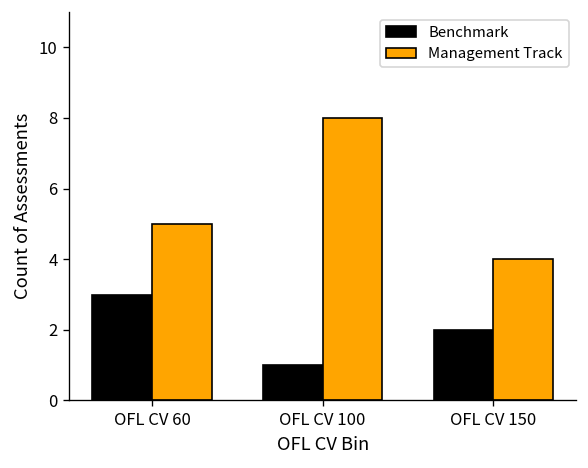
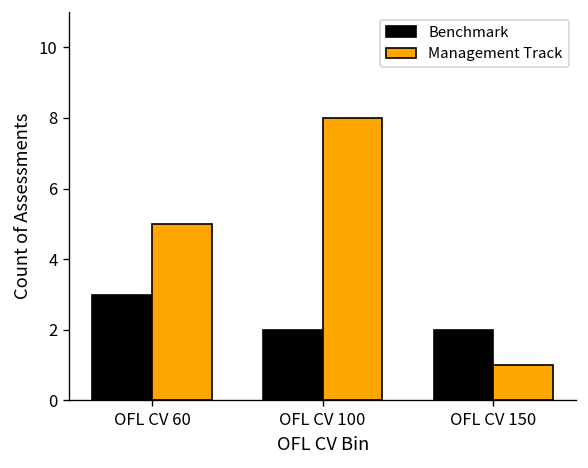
Benchmark, OFL CV 100: 1 -> 2
Management Track, OFL CV 150: 4 -> 1
